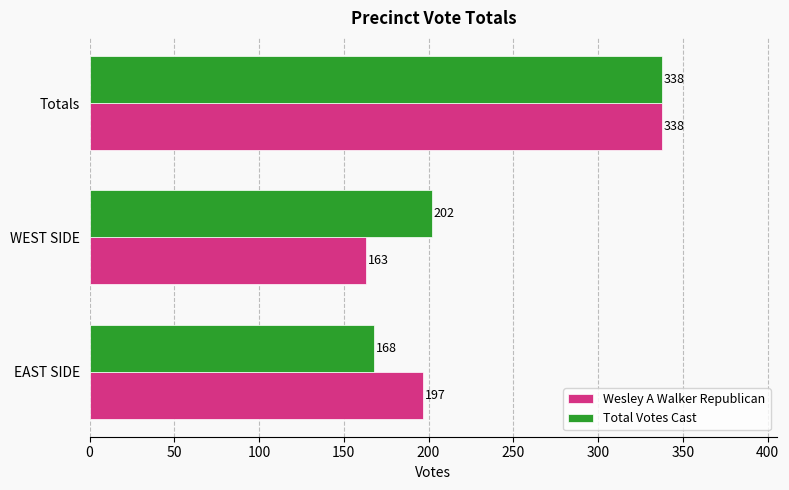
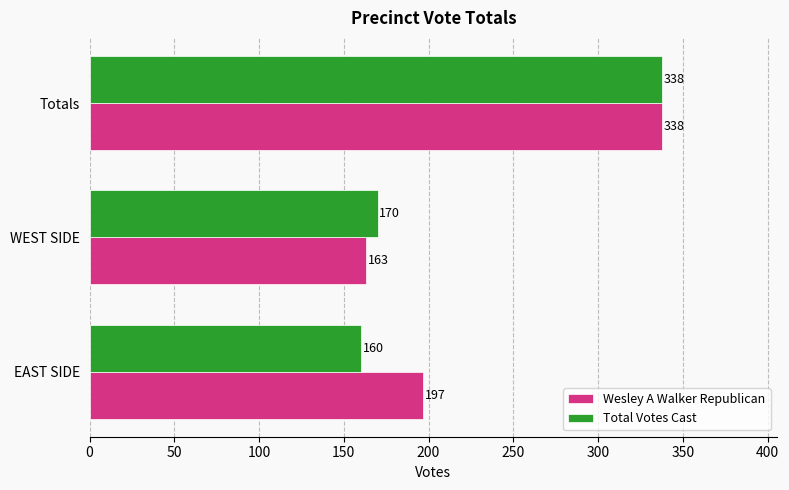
Total Votes Cast, WEST SIDE: 202 -> 170
Total Votes Cast, EAST SIDE: 168 -> 160
